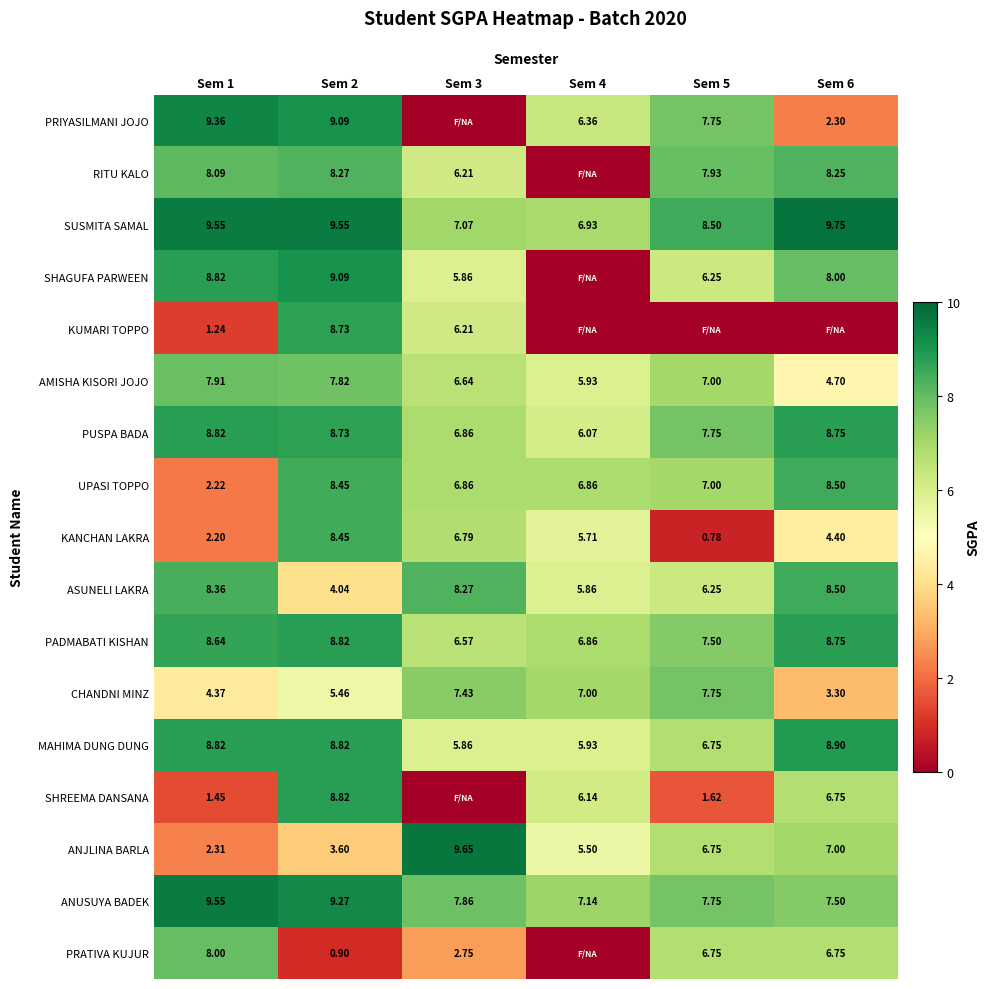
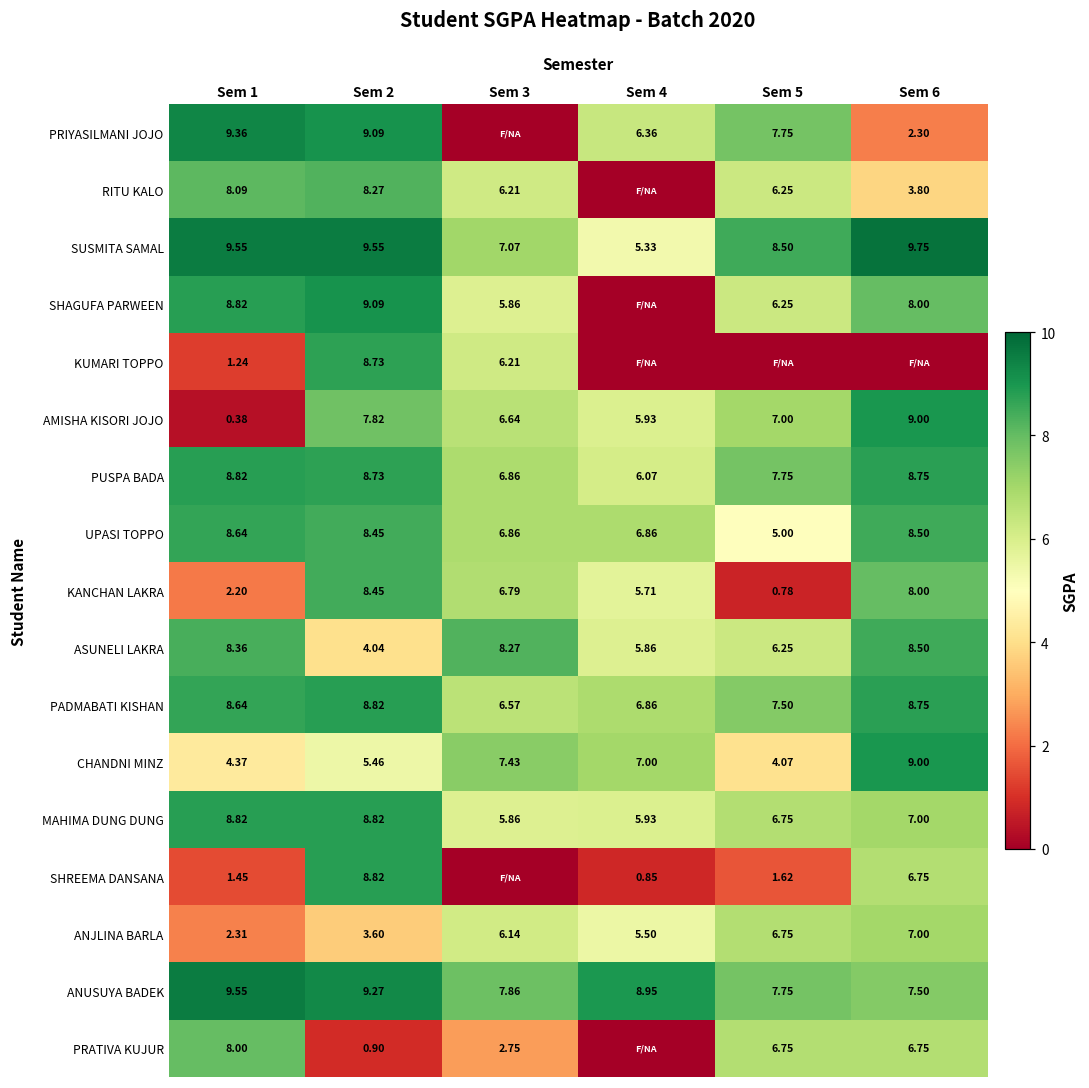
RITU KALO, Sem 5: 7.93 -> 6.25
RITU KALO, Sem 6: 8.25 -> 3.80
SUSMITA SAMAL, Sem 4: 6.93 -> 5.33
AMISHA KISORI JOJO, Sem 1: 7.91 -> 0.38
AMISHA KISORI JOJO, Sem 6: 4.70 -> 9.00
UPASI TOPPO, Sem 1: 2.22 -> 8.64
UPASI TOPPO, Sem 5: 7.00 -> 5.00
KANCHAN LAKRA, Sem 6: 4.40 -> 8.00
CHANDNI MINZ, Sem 5: 7.75 -> 4.07
CHANDNI MINZ, Sem 6: 3.30 -> 9.00
MAHIMA DUNG DUNG, Sem 6: 8.90 -> 7.00
SHREEMA DANSANA, Sem 4: 6.14 -> 0.85
ANJLINA BARLA, Sem 3: 9.65 -> 6.14
ANUSUYA BADEK, Sem 4: 7.14 -> 8.95
